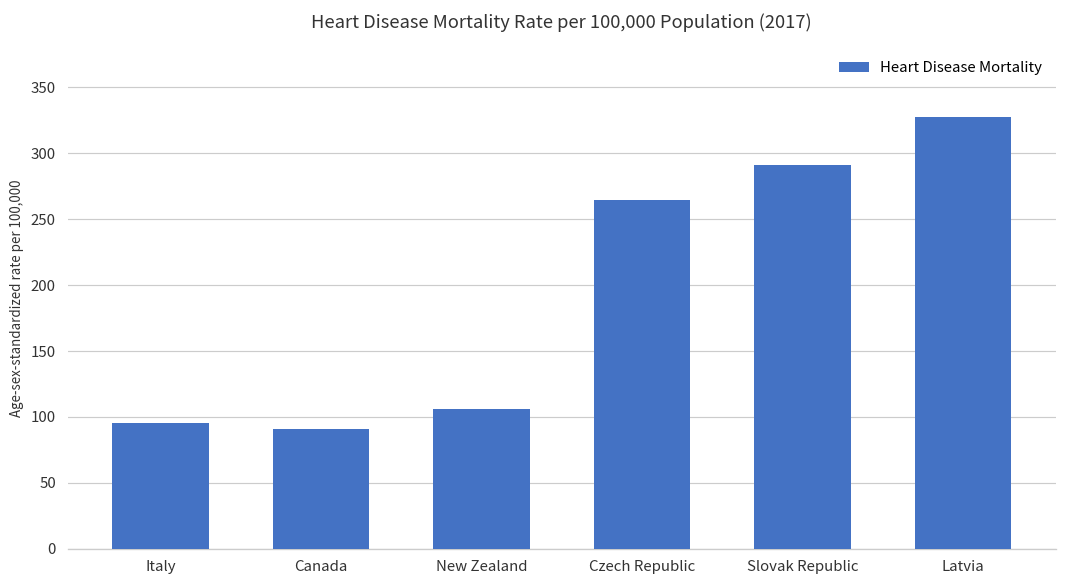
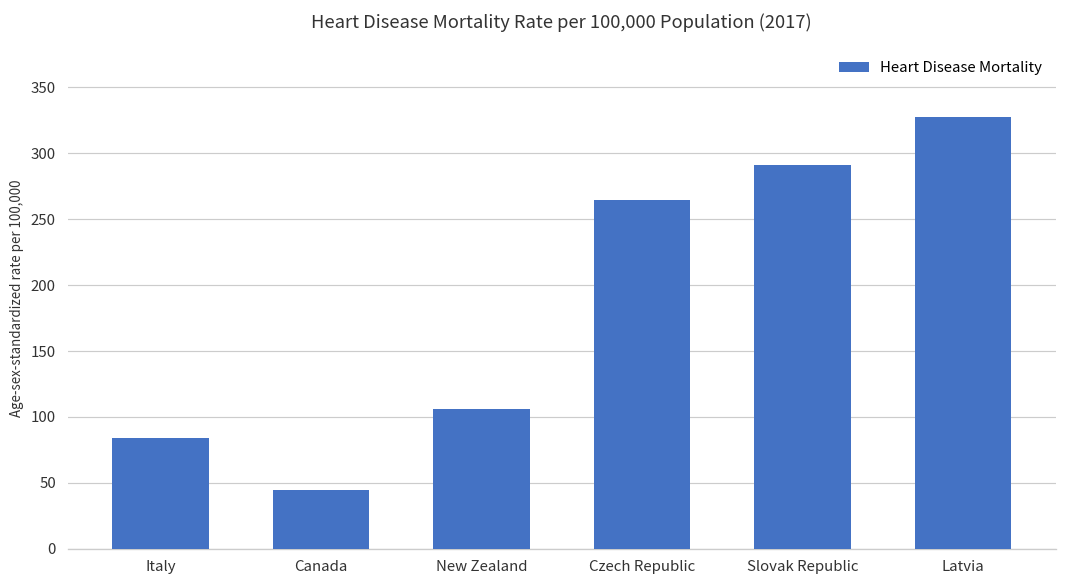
Italy: 96 -> 84
Canada: 91 -> 45
